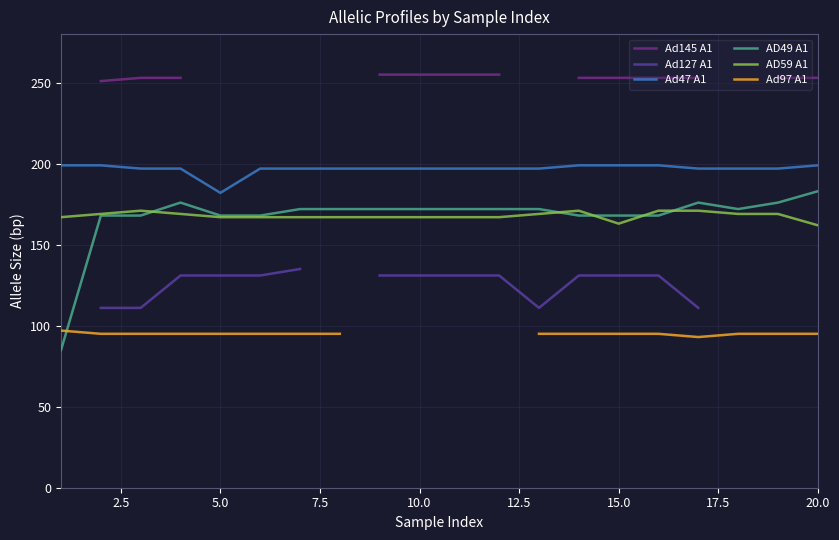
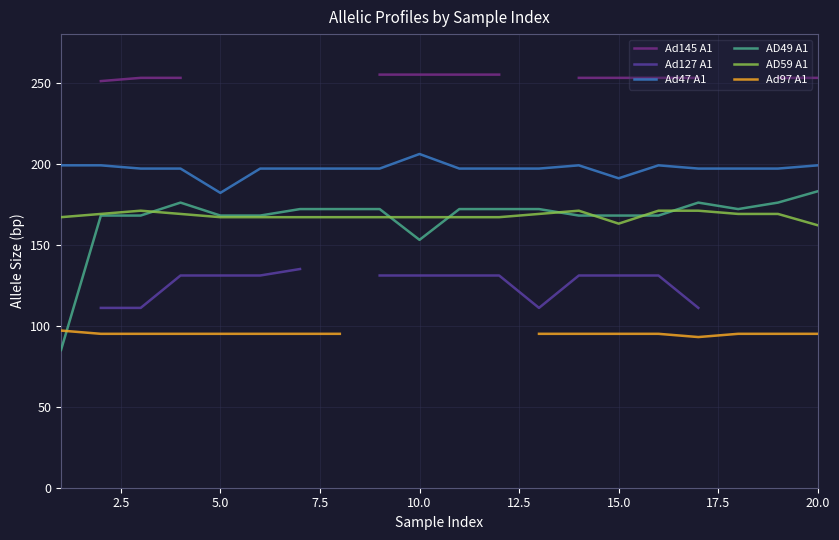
Ad47 A1, 10.0: 197 -> 206
AD49 A1, 10.0: 172 -> 153
Ad47 A1, 15.0: 199 -> 191
